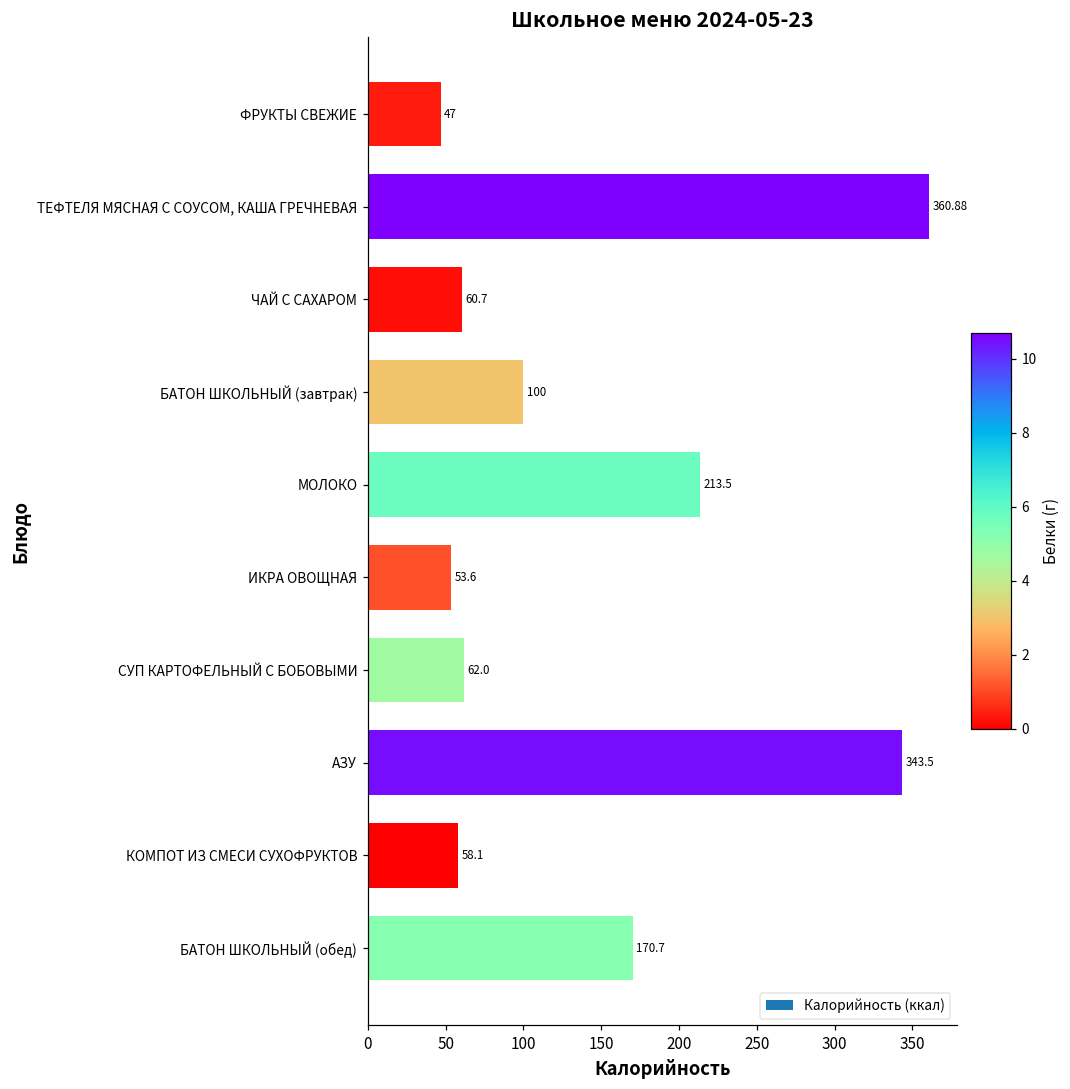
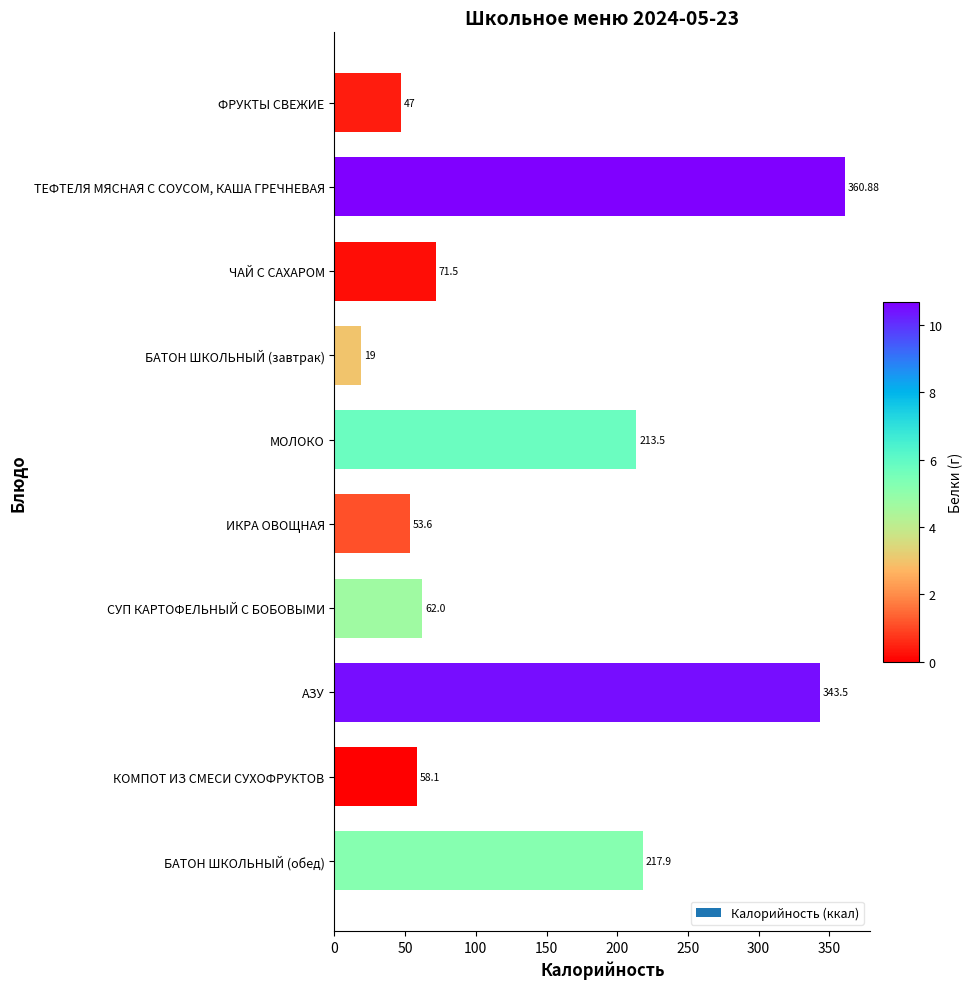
ЧАЙ С САХАРОМ: 60.7 -> 71.5
БАТОН ШКОЛЬНЫЙ (завтрак): 100 -> 19
БАТОН ШКОЛЬНЫЙ (обед): 170.7 -> 217.9
